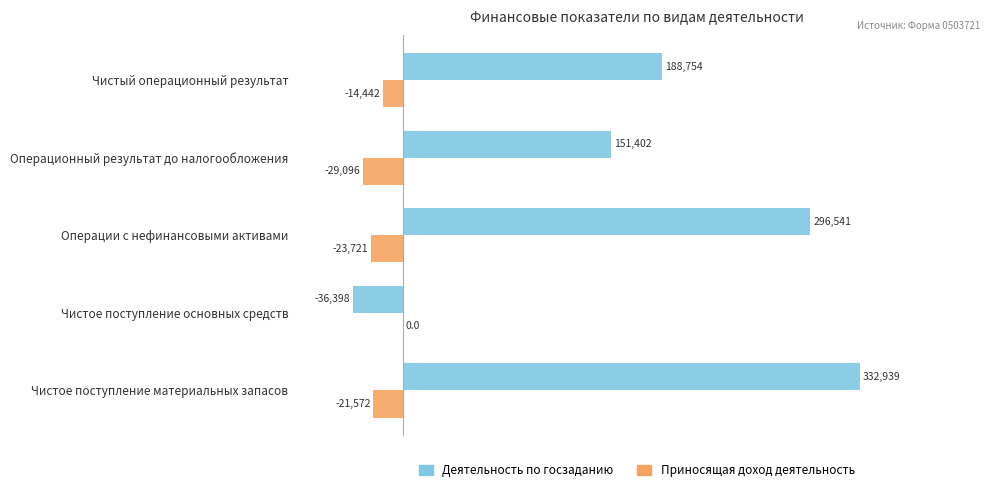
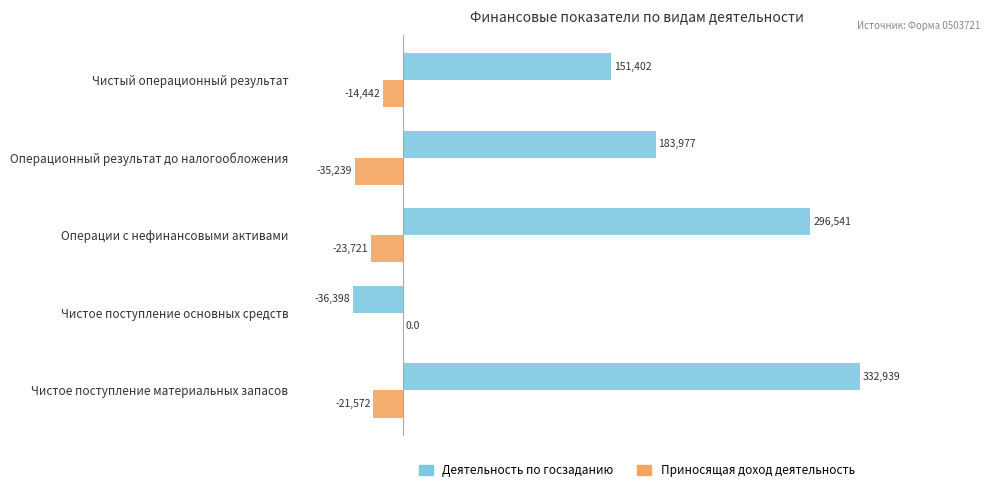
Деятельность по госзаданию, Чистый операционный результат: 188,754 -> 151,402
Деятельность по госзаданию, Операционный результат до налогообложения: 151,402 -> 183,977
Приносящая доход деятельность, Операционный результат до налогообложения: -29,096 -> -35,239
